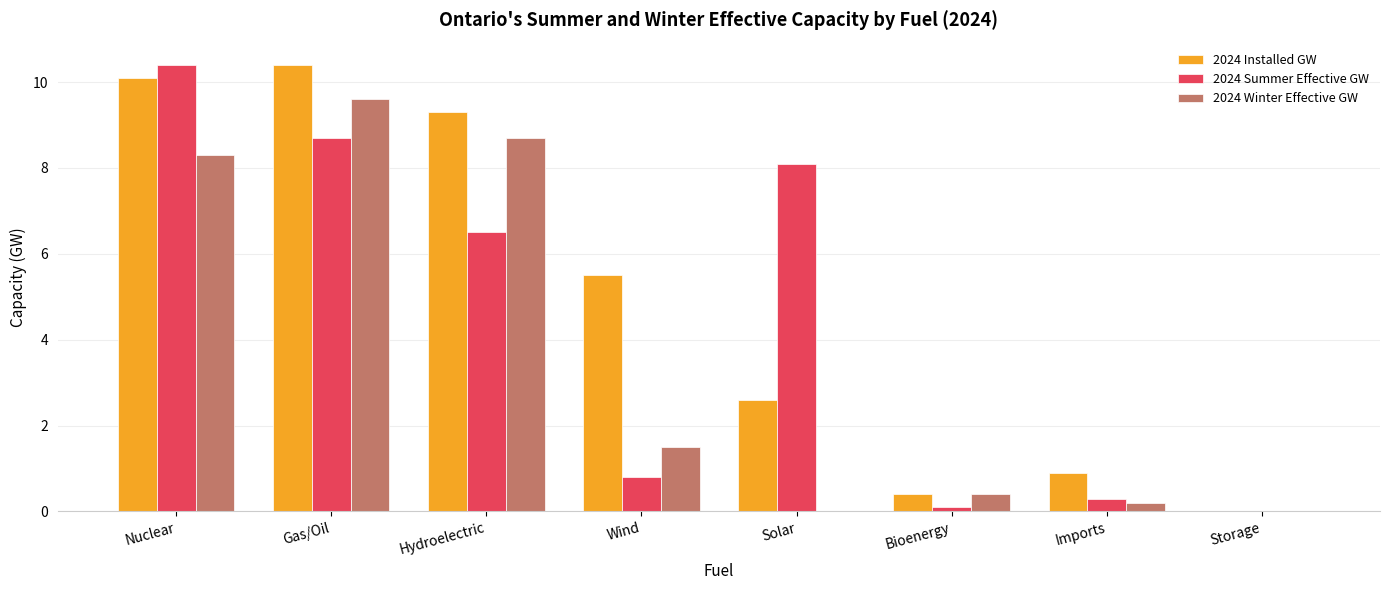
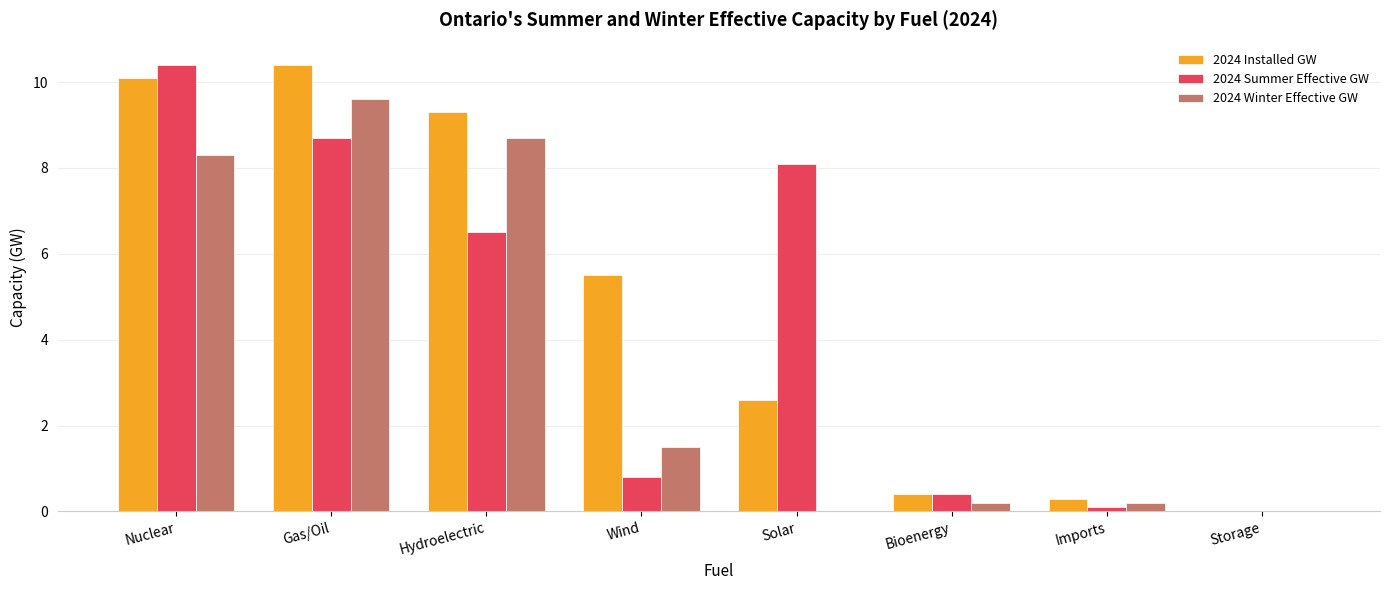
2024 Summer Effective GW, Bioenergy: 0.1 -> 0.4
2024 Winter Effective GW, Bioenergy: 0.4 -> 0.2
2024 Installed GW, Imports: 0.9 -> 0.3
2024 Summer Effective GW, Imports: 0.3 -> 0.1
